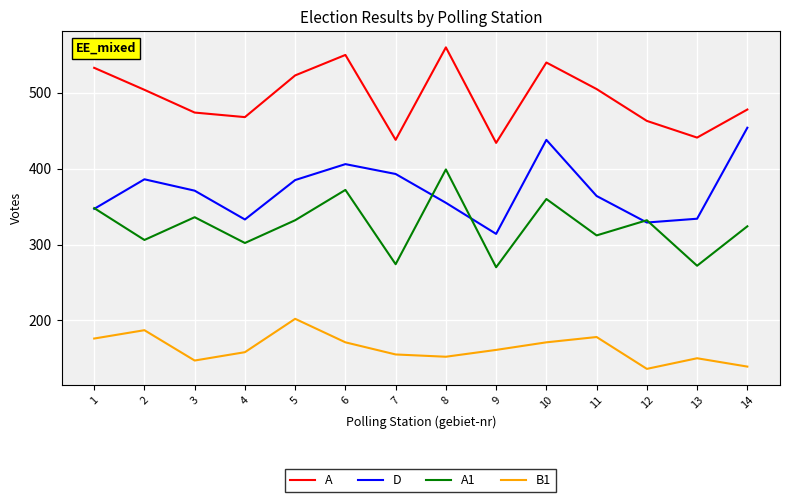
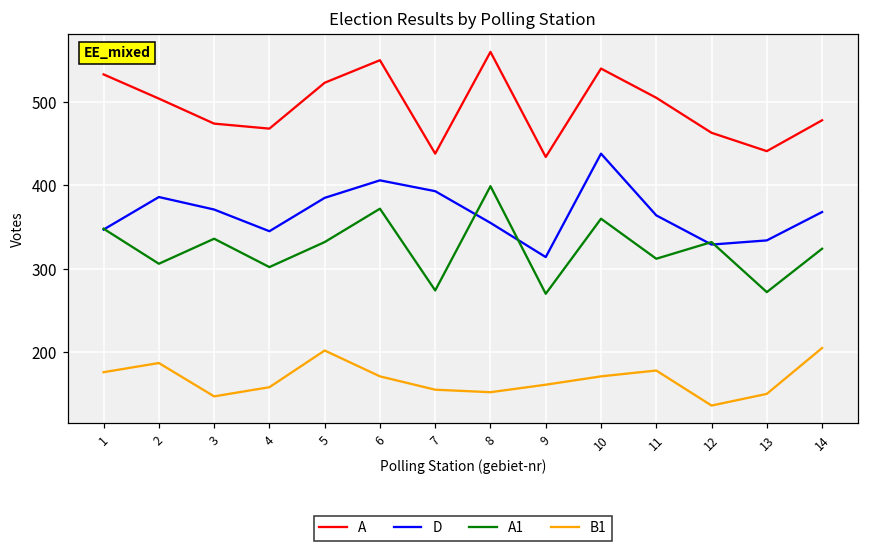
D, 4: 330 -> 350
D, 14: 450 -> 370
B1, 14: 140 -> 210
